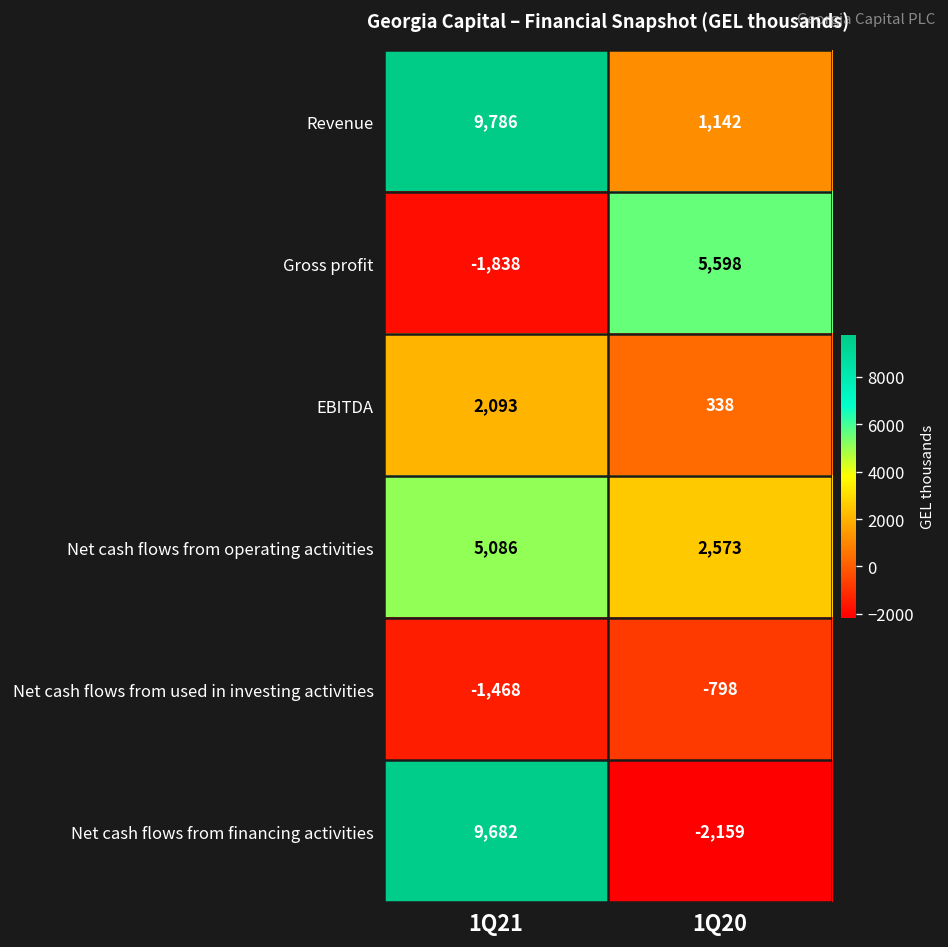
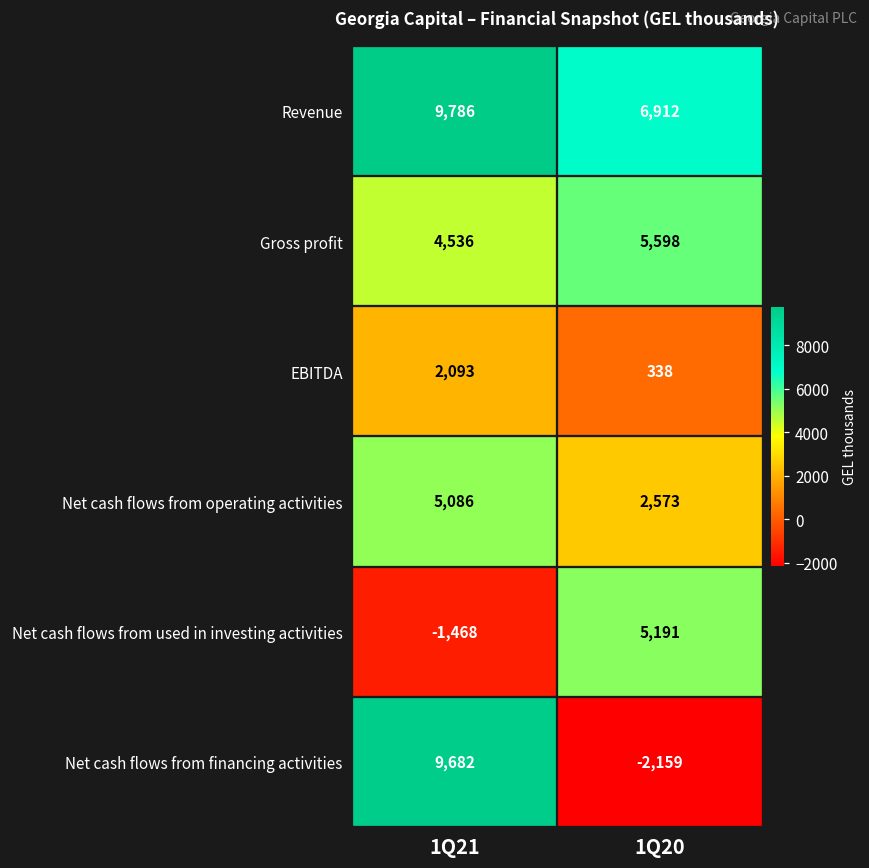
Revenue, 1Q20: 1,142 -> 6,912
Gross profit, 1Q21: -1,838 -> 4,536
Net cash flows from used in investing activities, 1Q20: -798 -> 5,191
